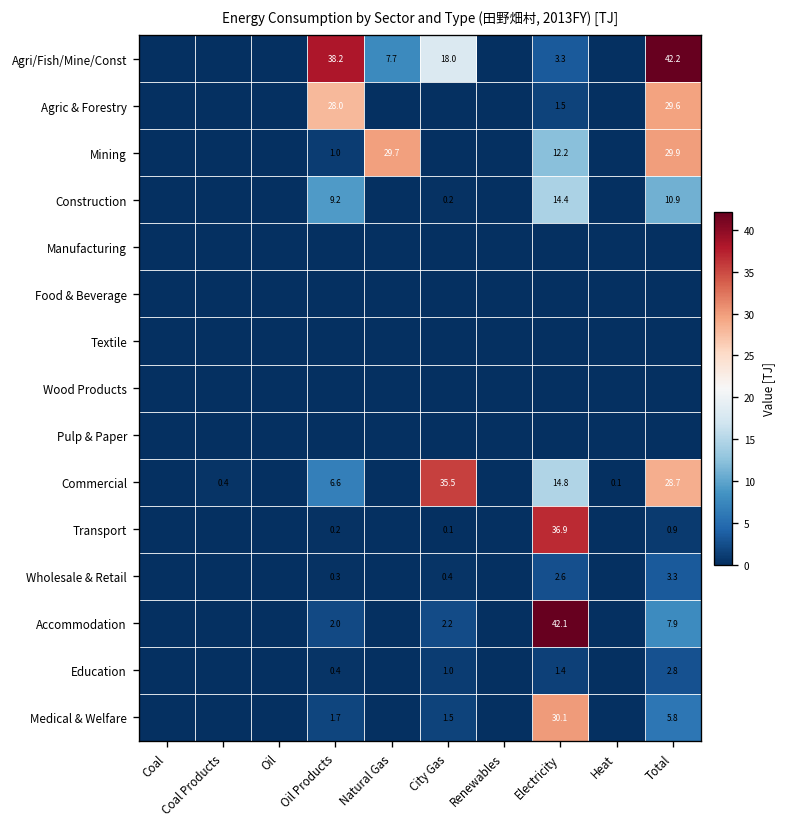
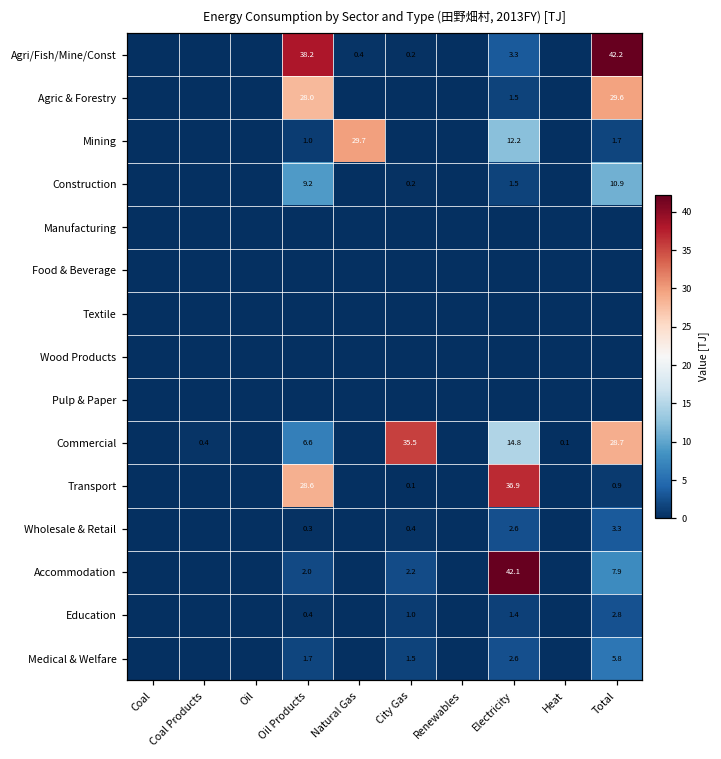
Agri/Fish/Mine/Const, Natural Gas: 7.7 -> 0.4
Agri/Fish/Mine/Const, City Gas: 18.0 -> 0.2
Mining, Total: 29.9 -> 1.7
Construction, Electricity: 14.4 -> 1.5
Transport, Oil Products: 0.2 -> 28.6
Medical & Welfare, Electricity: 30.1 -> 2.6
